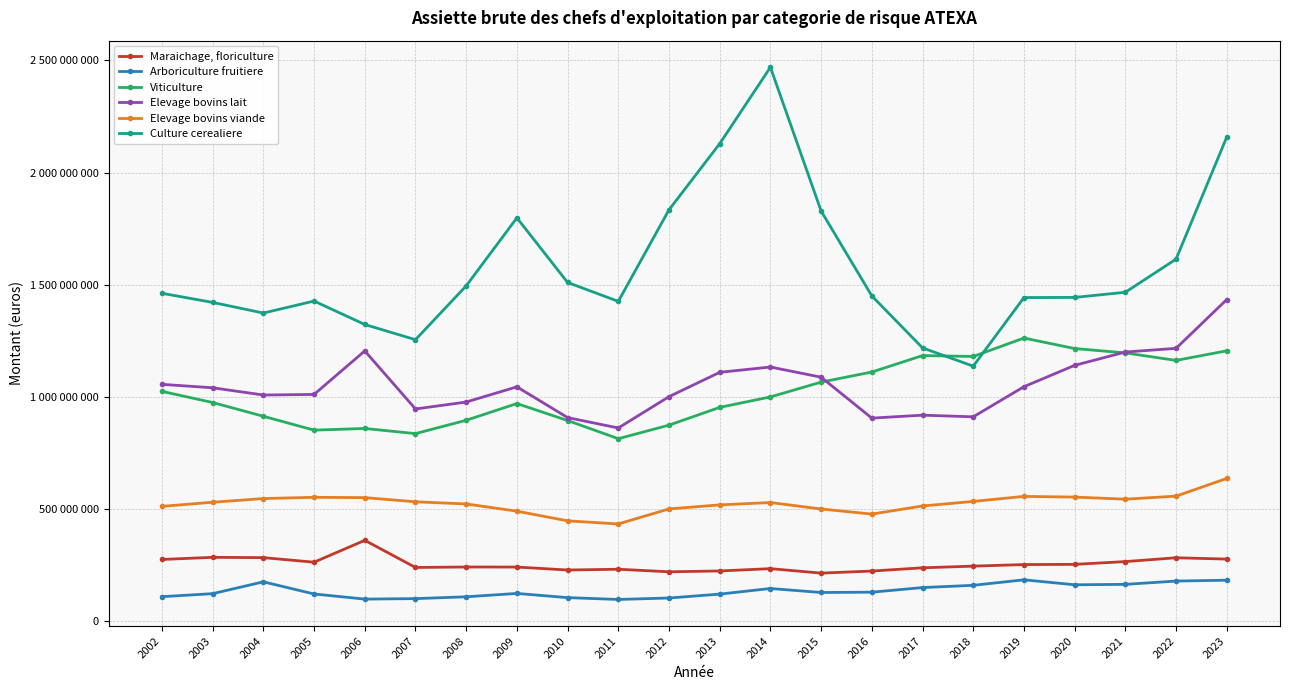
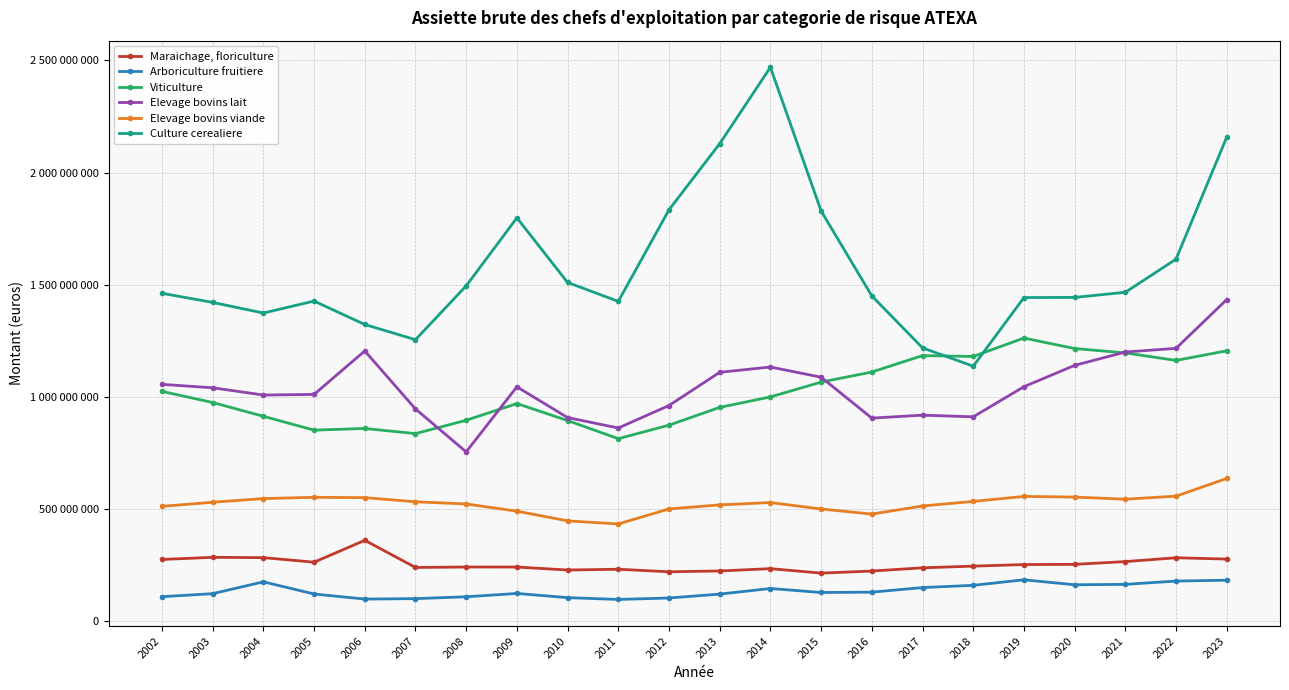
Elevage bovins lait, 2008: 980000000 -> 750000000
Elevage bovins lait, 2012: 1000000000 -> 960000000
